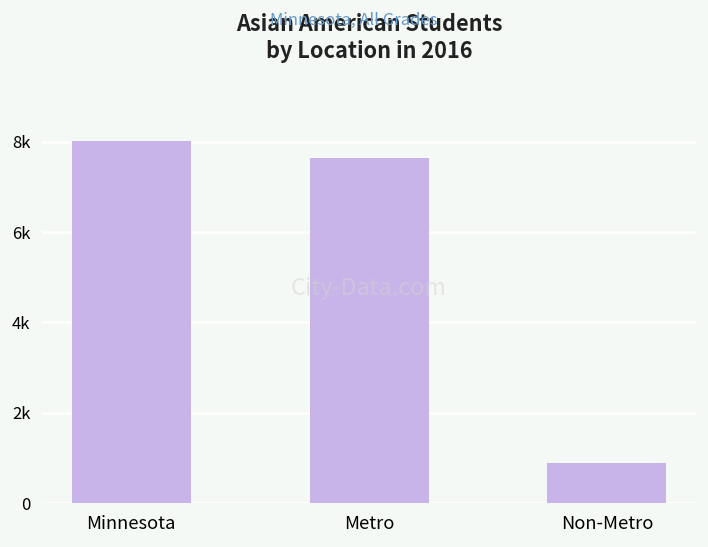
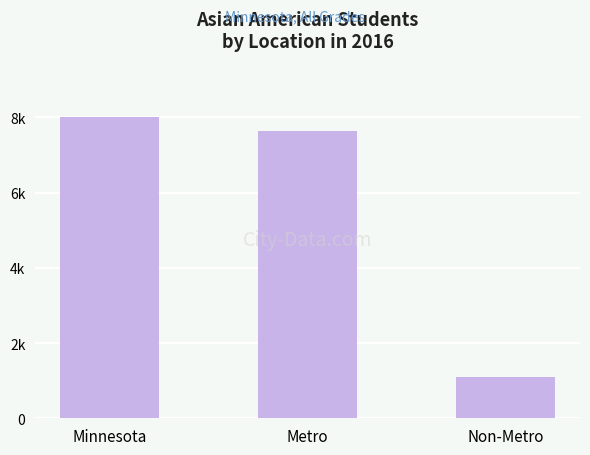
Non-Metro: 900 -> 1100
